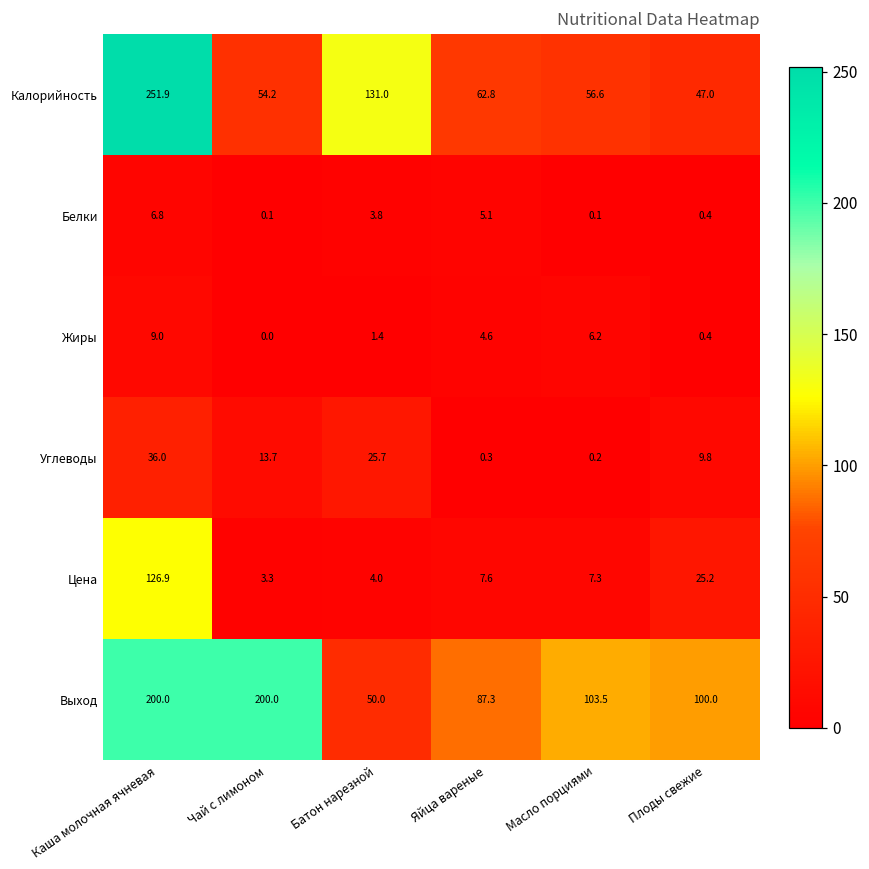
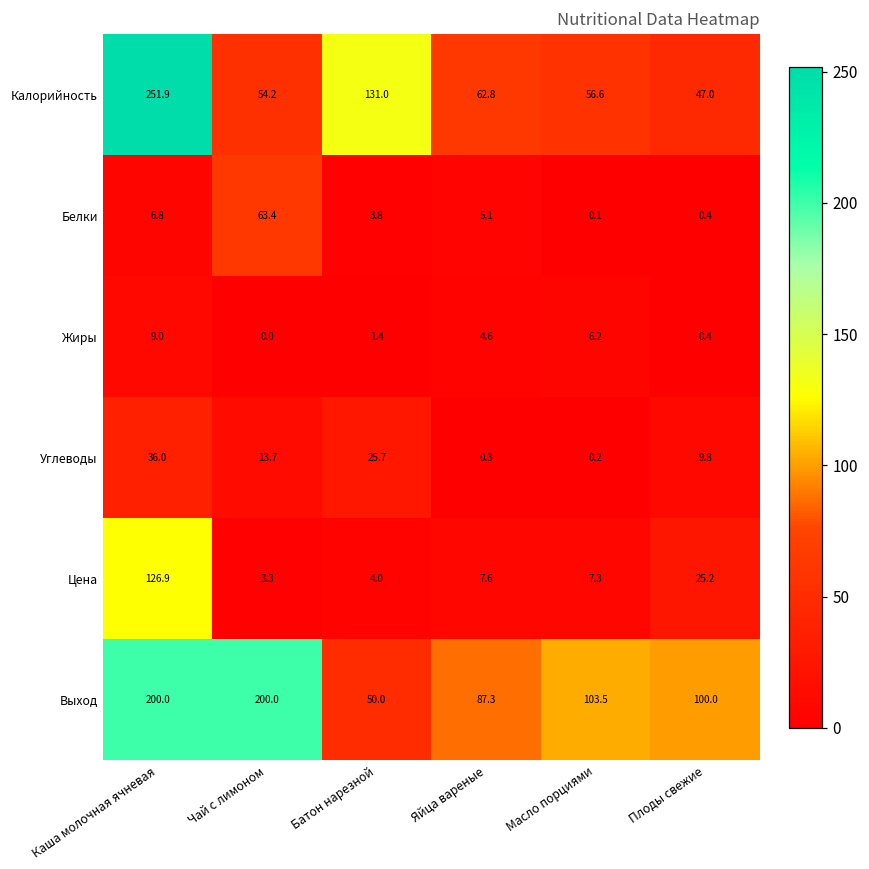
Белки, Чай с лимоном: 0.1 -> 63.4
